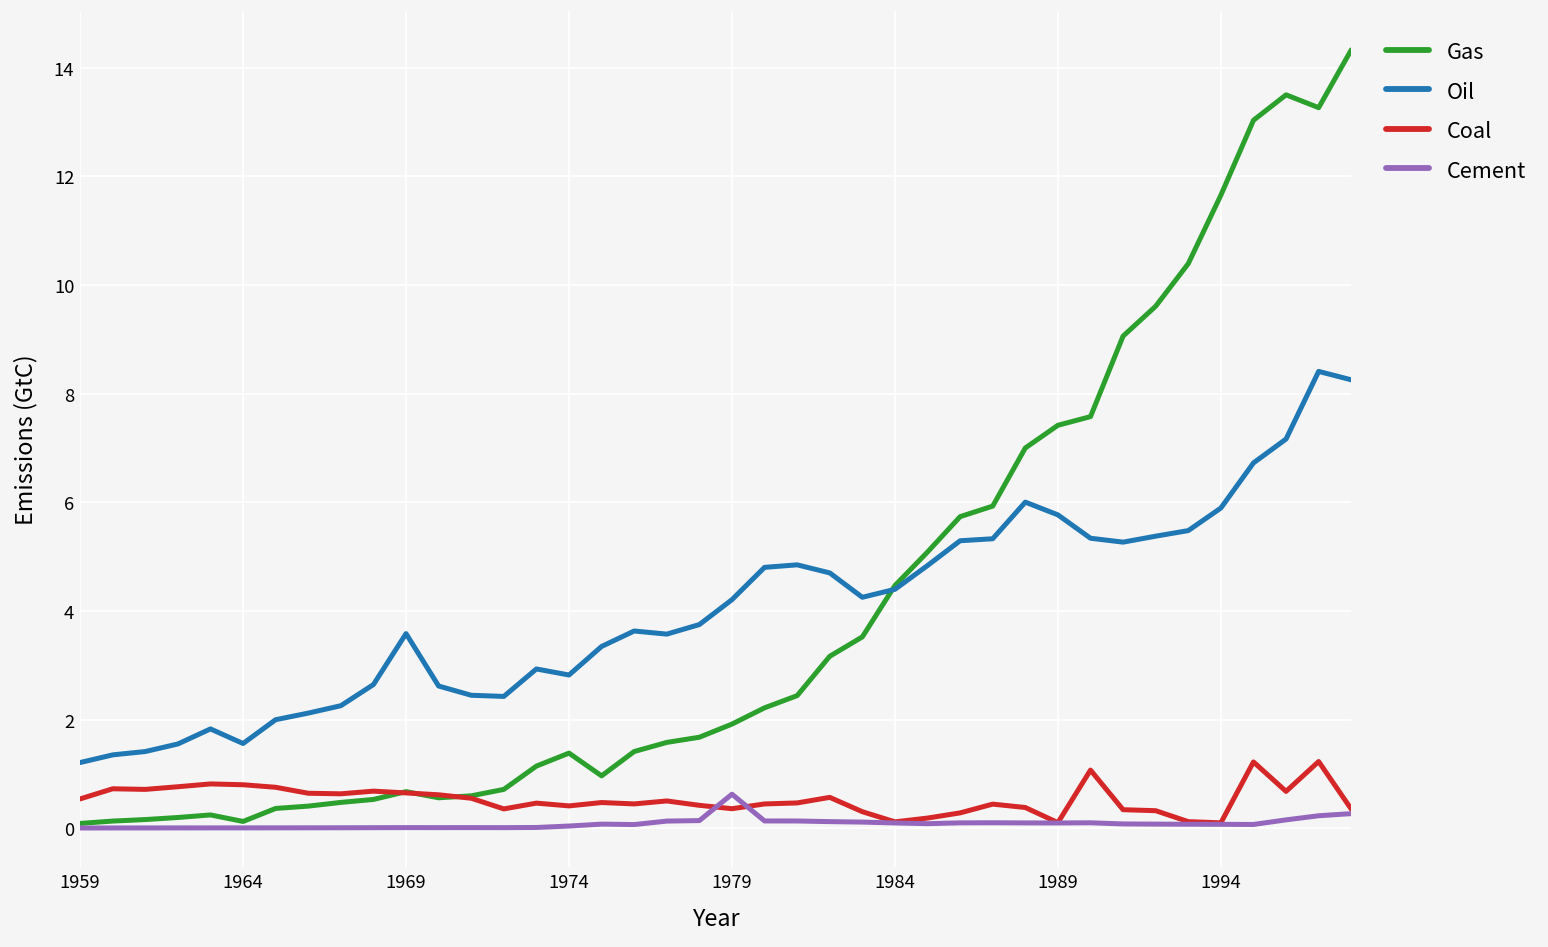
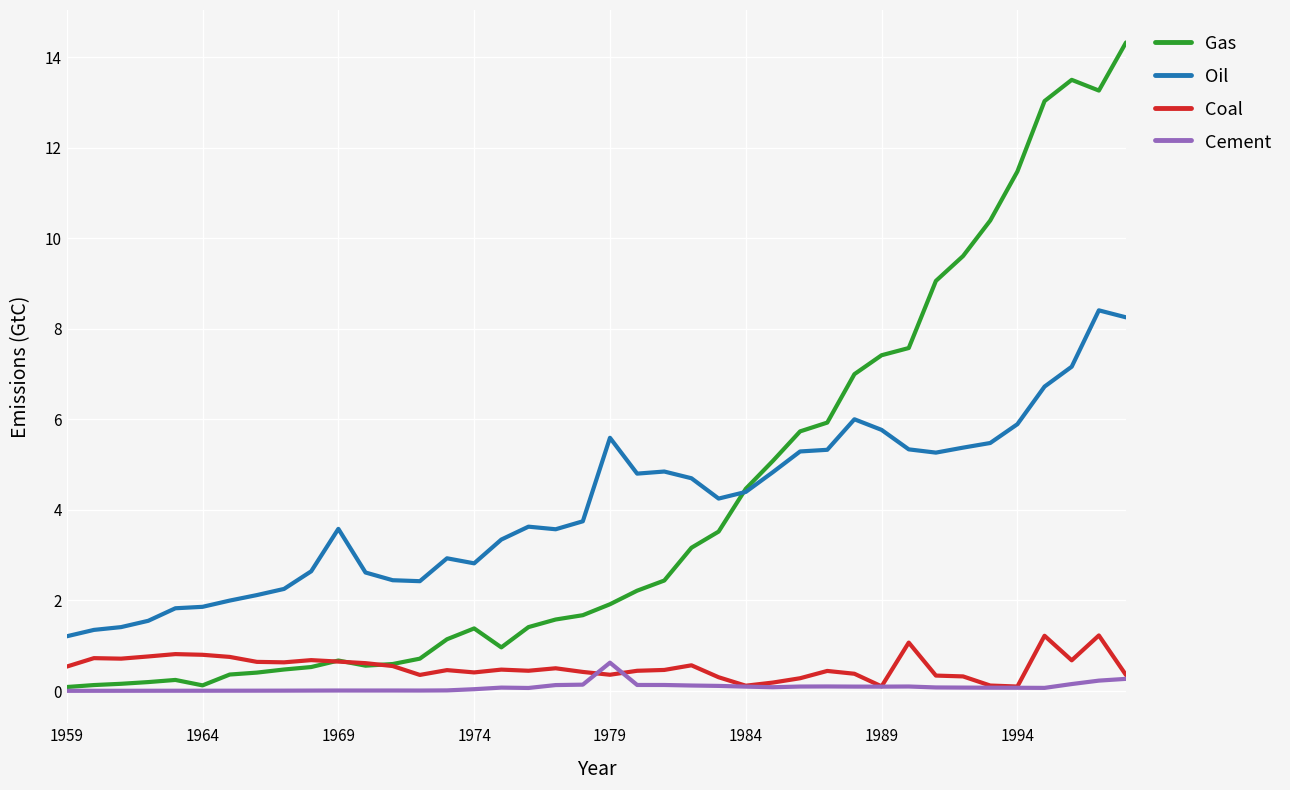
Oil, 1964: 1.6 -> 1.9
Oil, 1979: 4.2 -> 5.6
Gas, 1994: 11.7 -> 11.5
